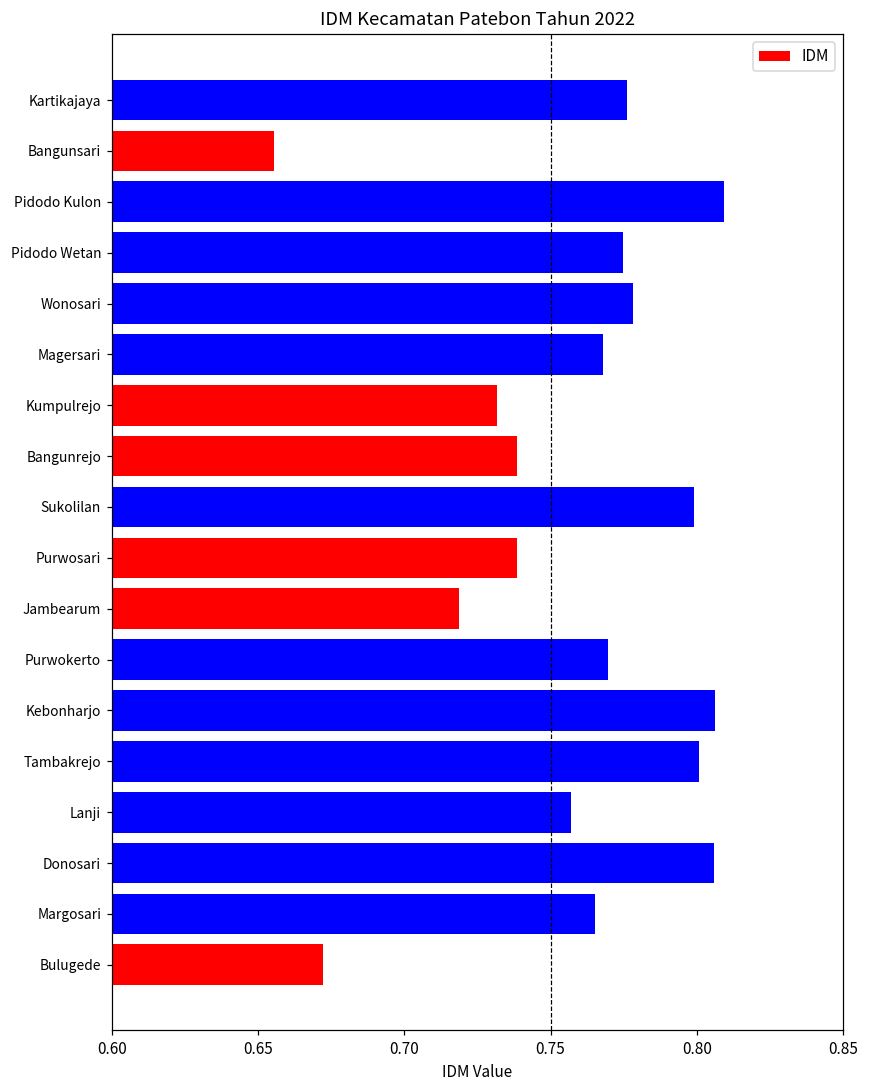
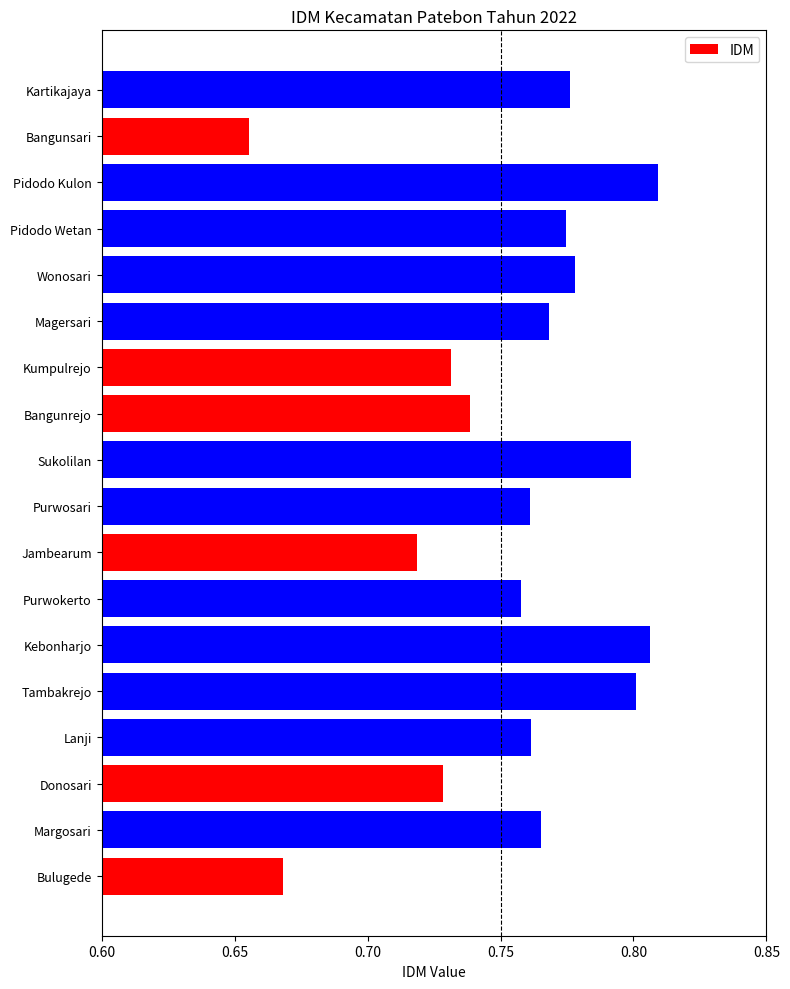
Purwosari: 0.738 -> 0.761
Purwokerto: 0.770 -> 0.758
Lanji: 0.757 -> 0.761
Donosari: 0.806 -> 0.728
Bulugede: 0.672 -> 0.668
